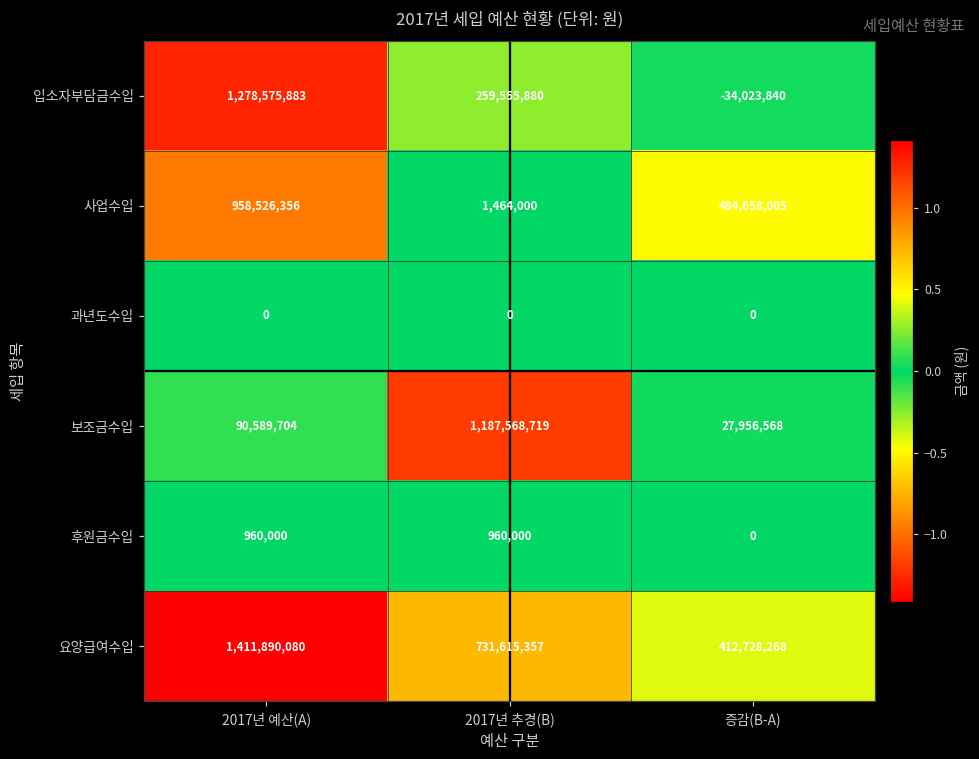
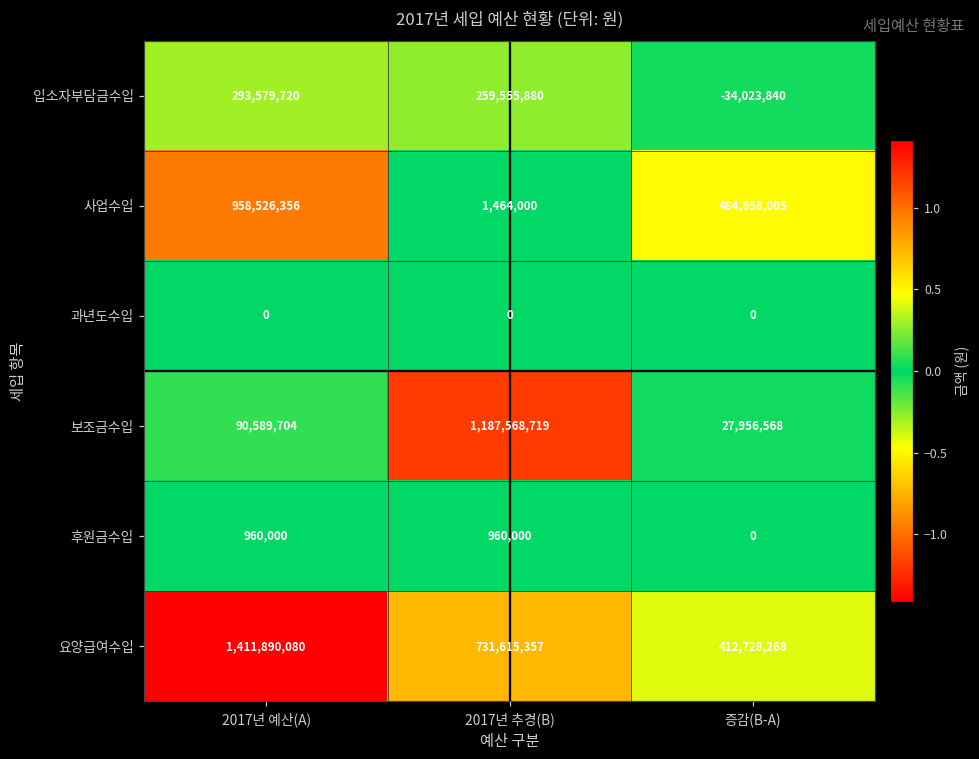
입소자부담금수입, 2017년 예산(A): 1,278,575,883 -> 293,579,720
